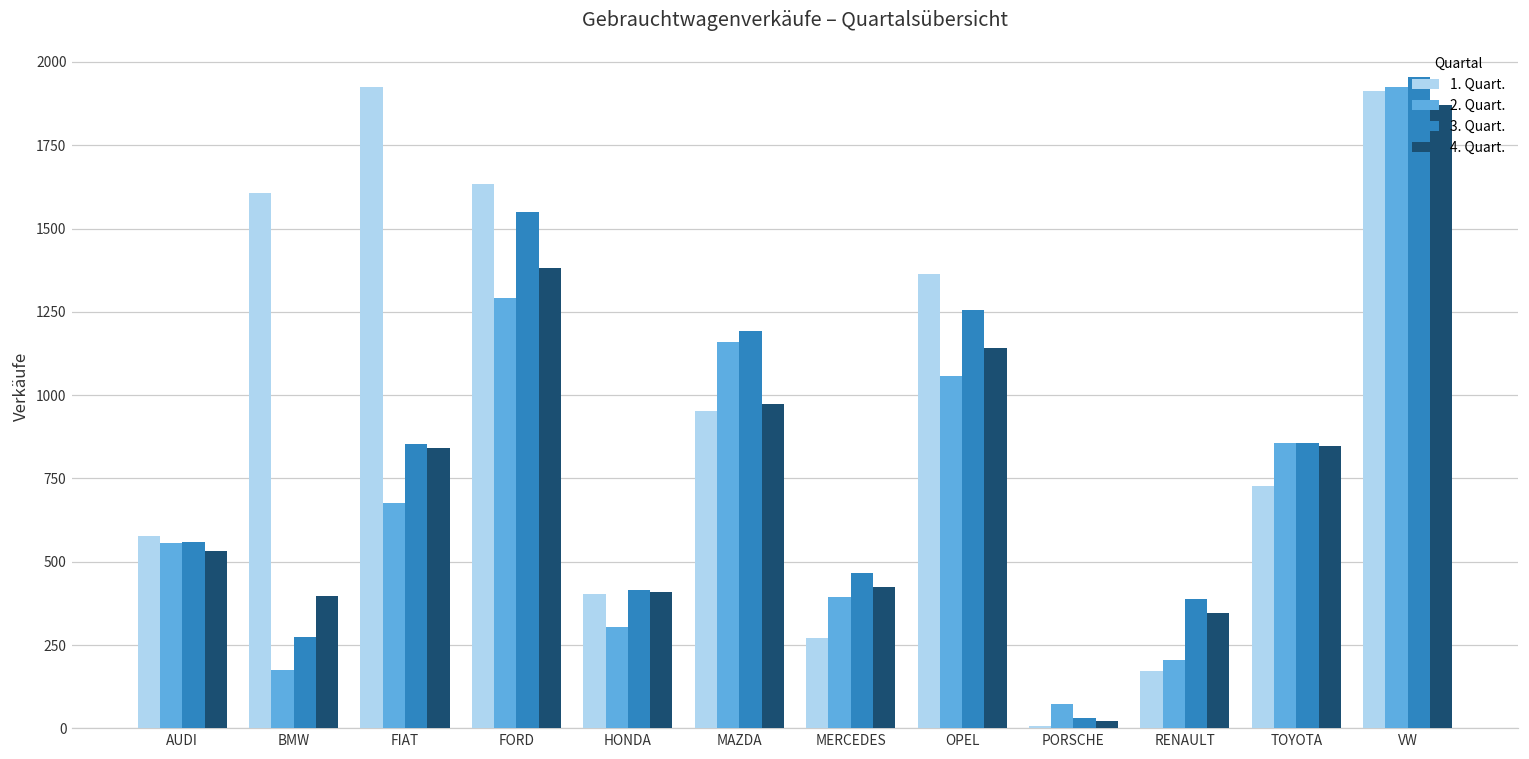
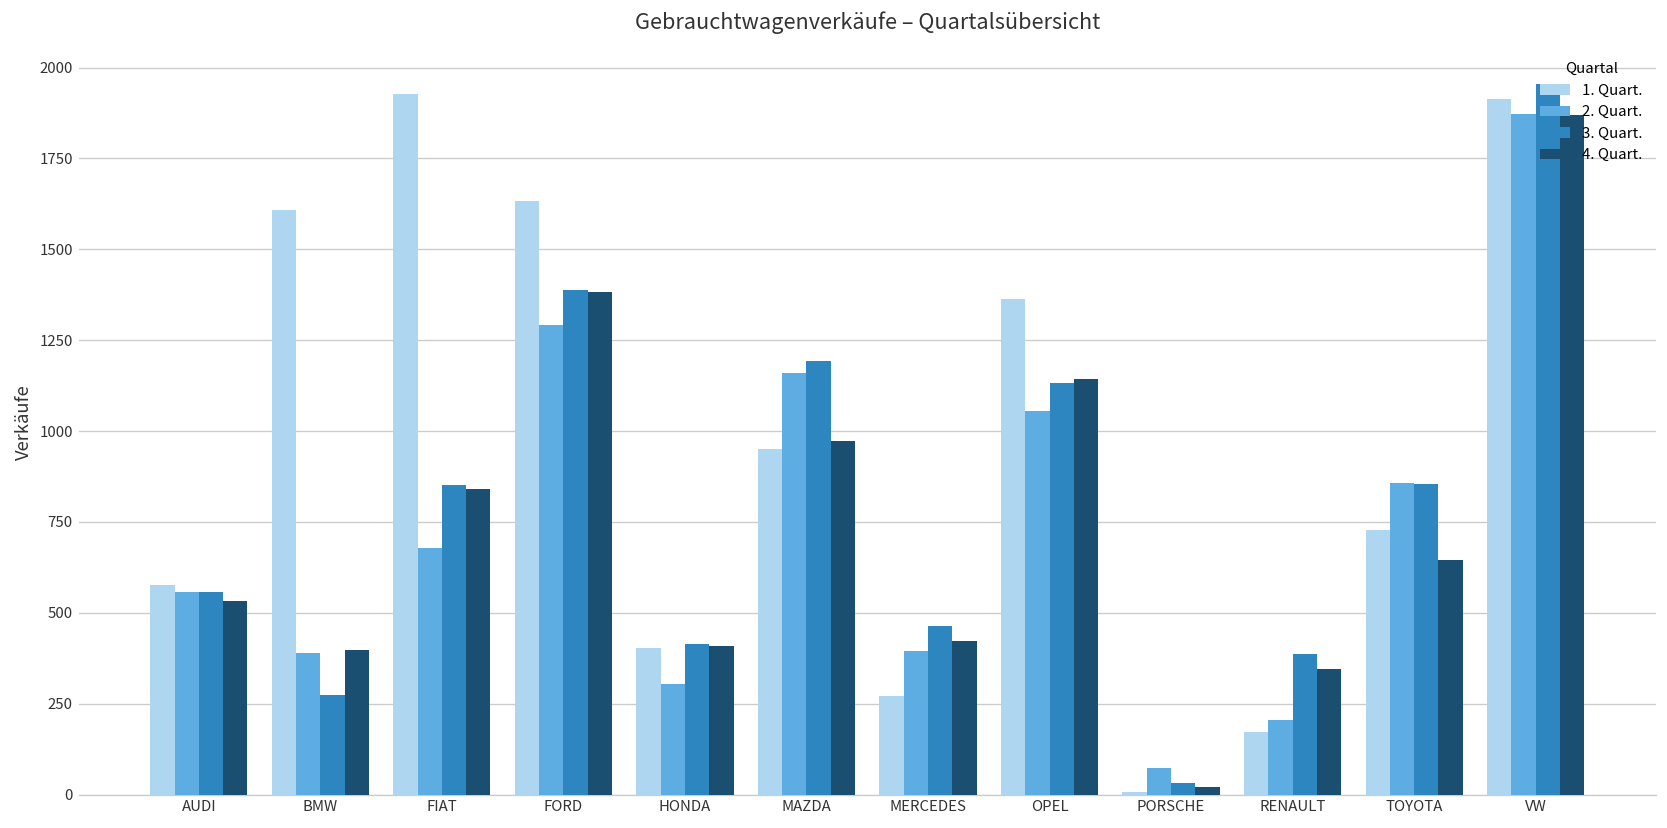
2. Quart., BMW: 180 -> 390
3. Quart., FORD: 1550 -> 1390
3. Quart., OPEL: 1260 -> 1130
4. Quart., TOYOTA: 850 -> 650
2. Quart., VW: 1920 -> 1870
